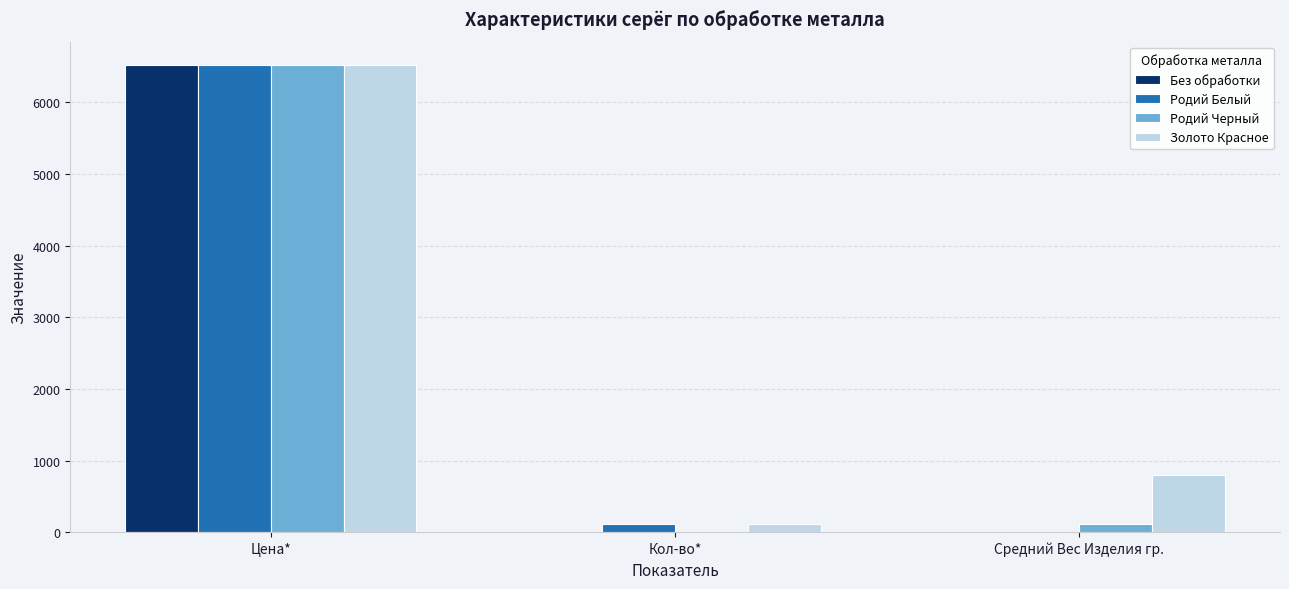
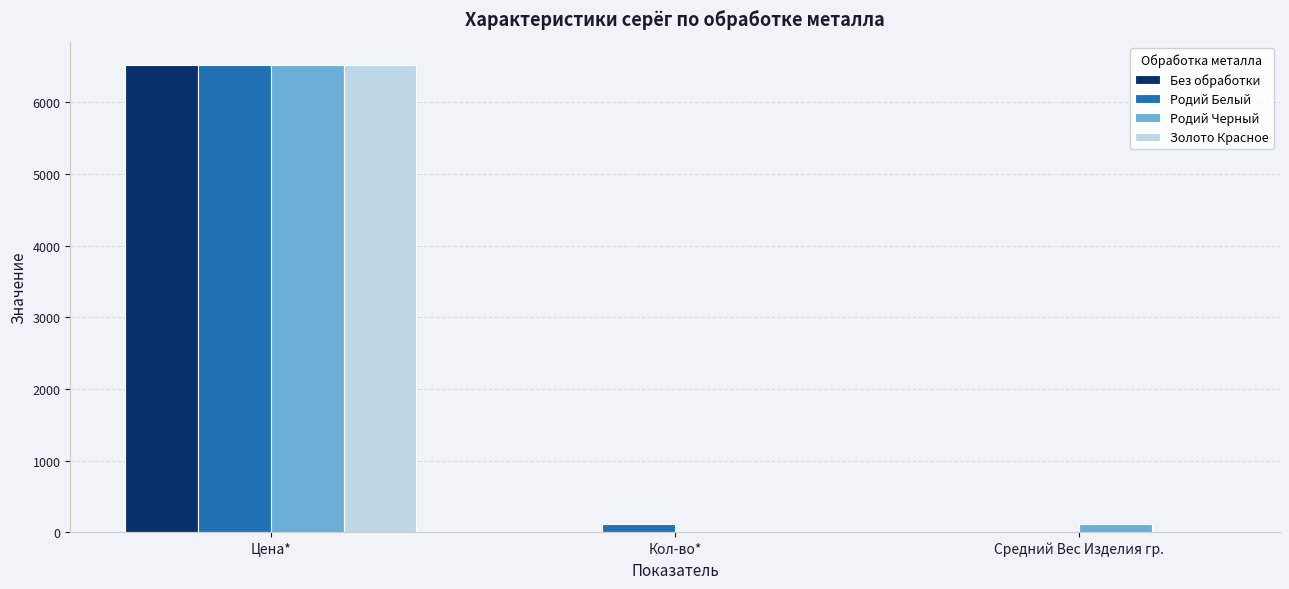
Золото Красное, Кол-во*: 100 -> 0
Золото Красное, Средний Вес Изделия гр.: 800 -> 0
